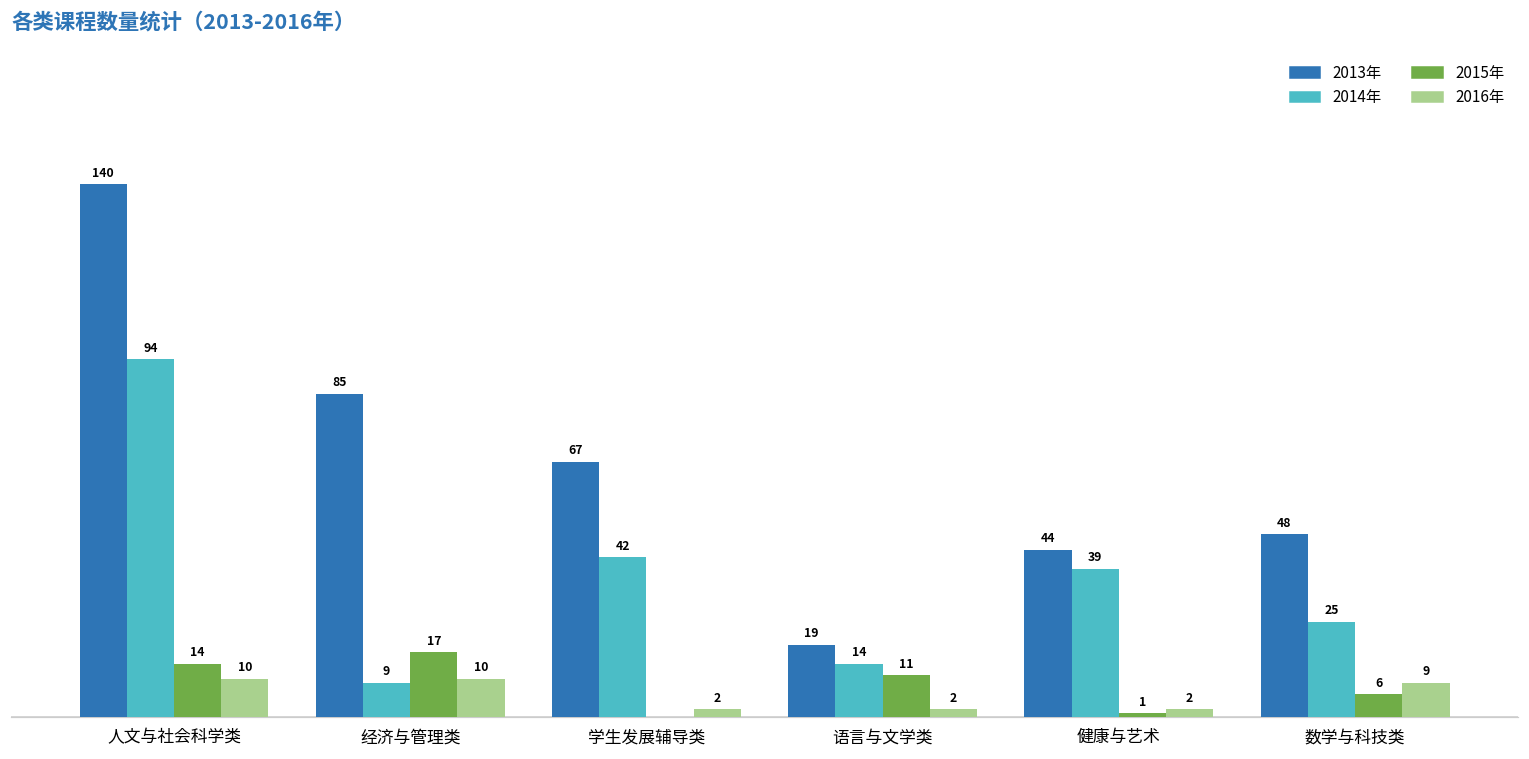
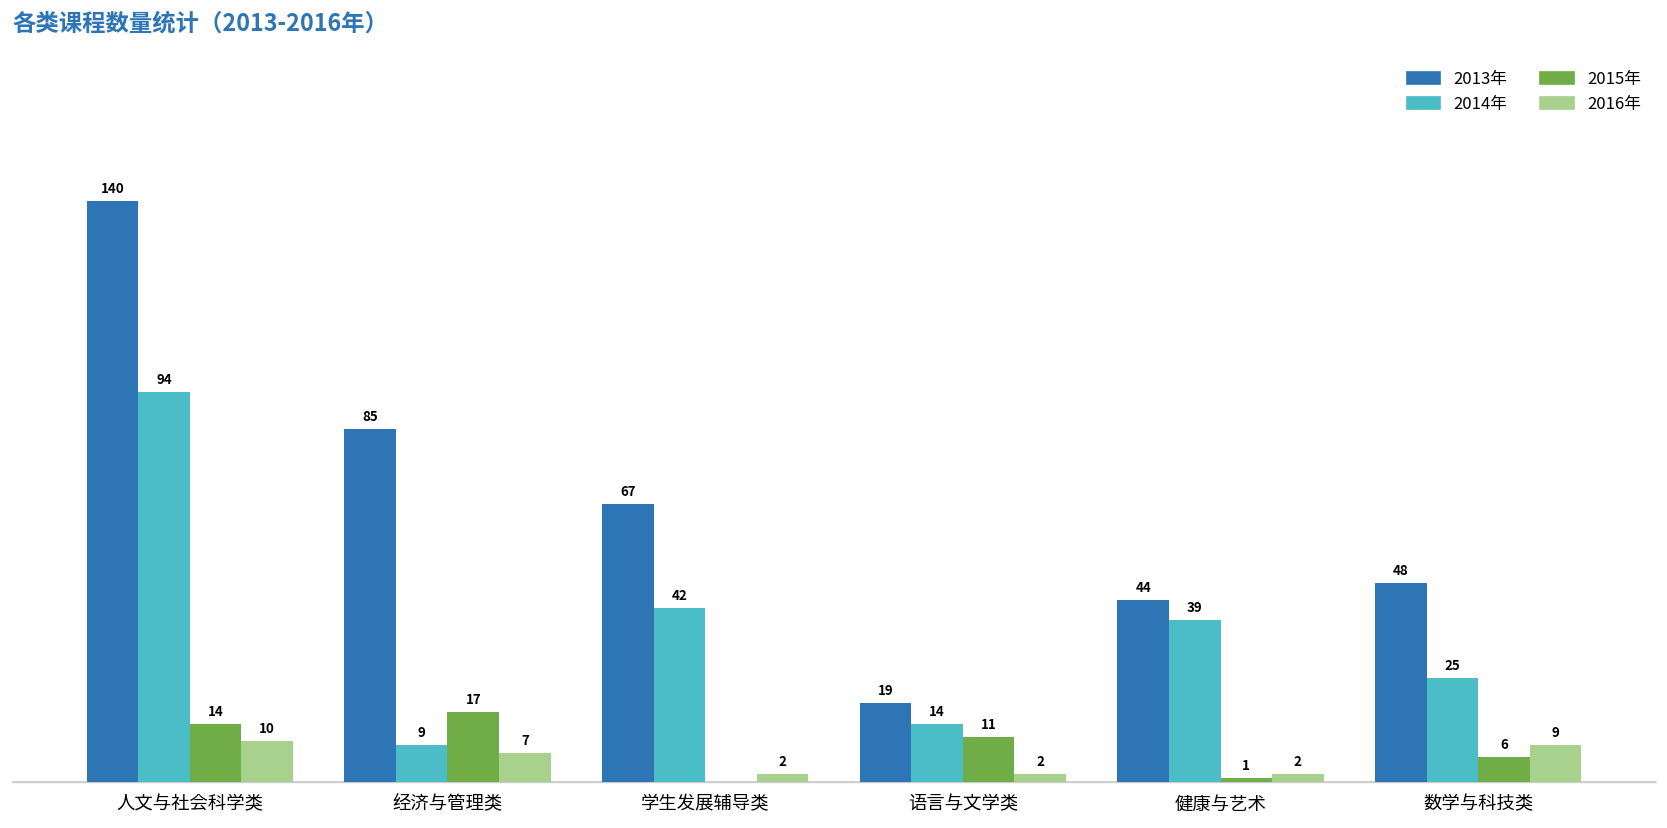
2016年, 经济与管理类: 10 -> 7
